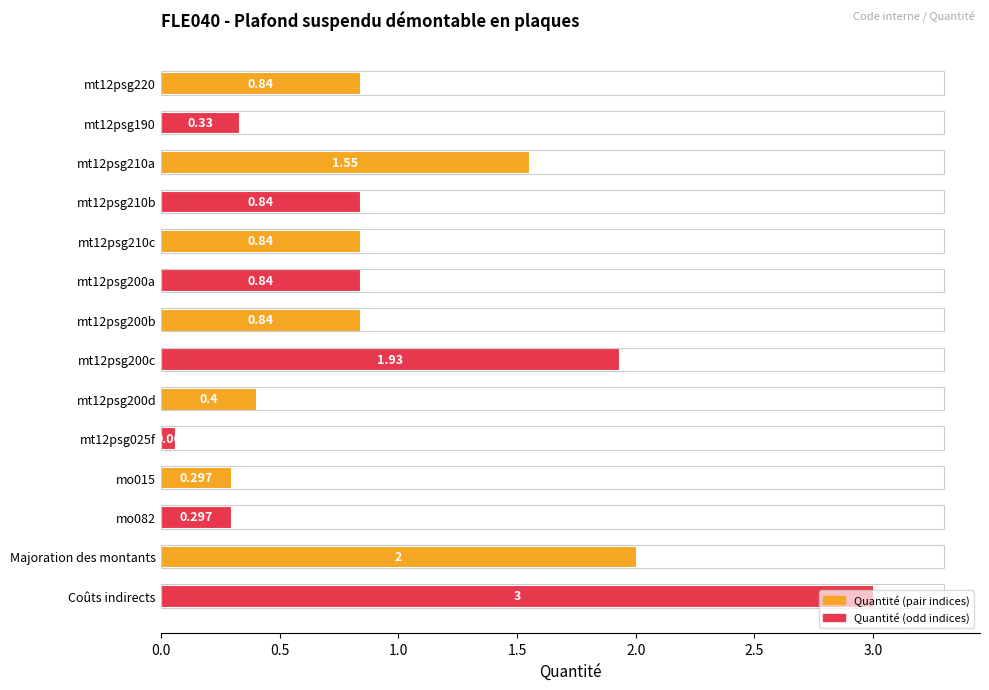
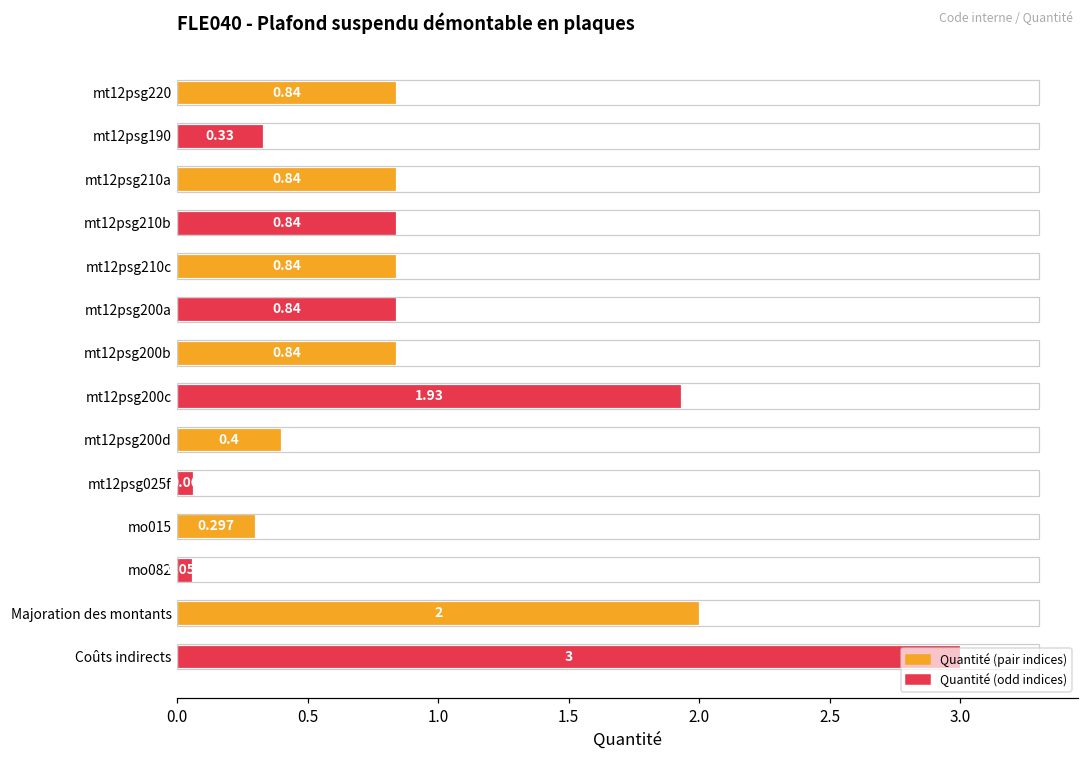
mt12psg210a: 1.55 -> 0.84
mo082: 0.30 -> 0.06
